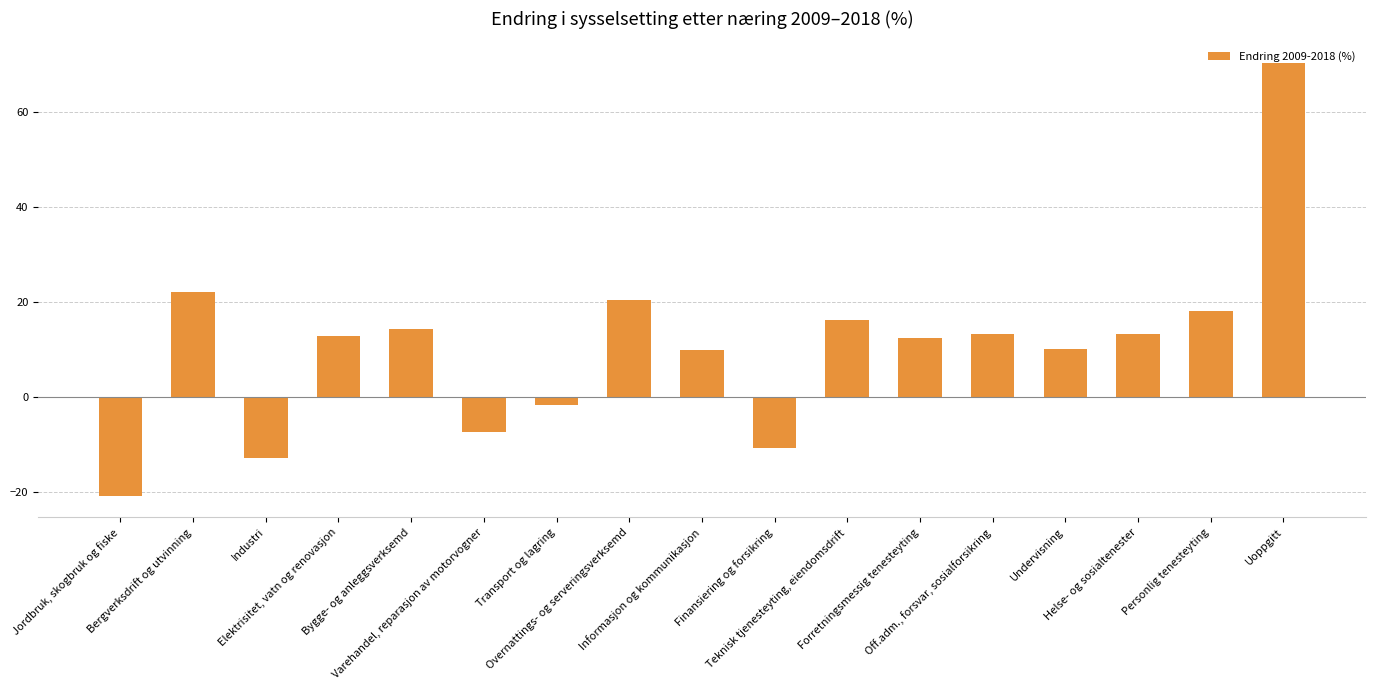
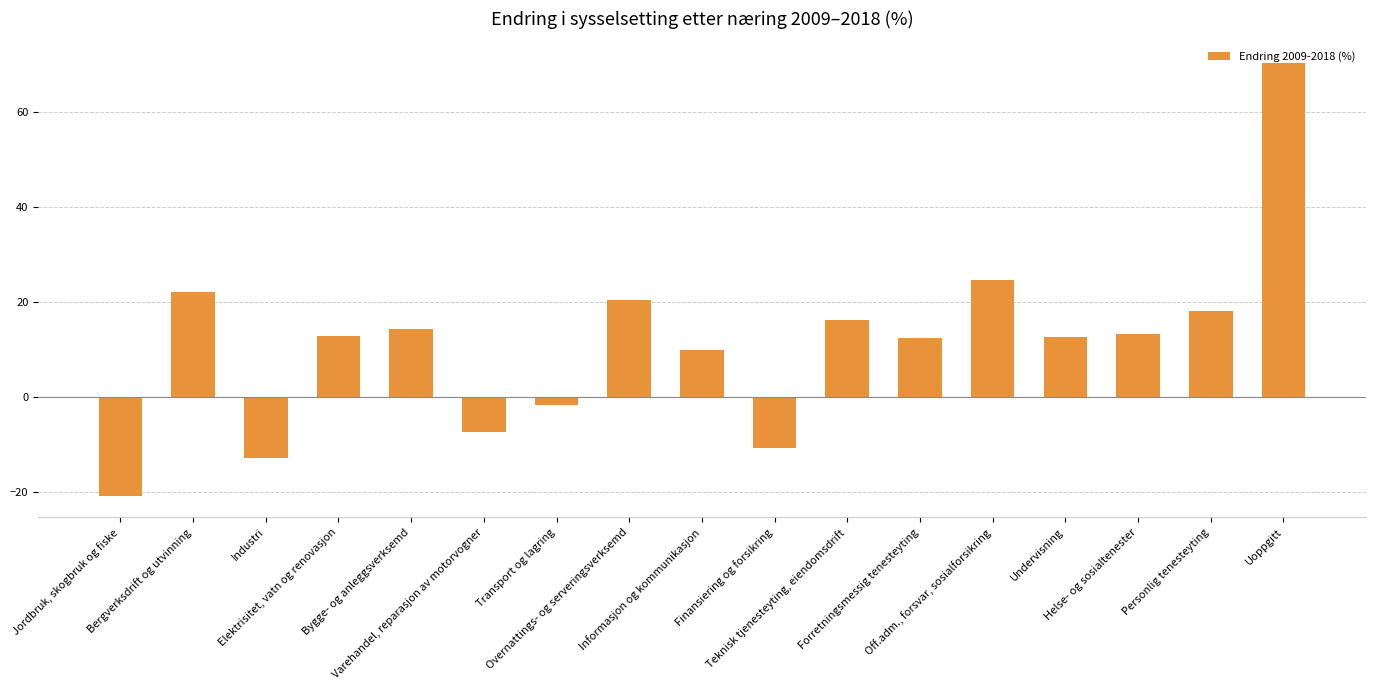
Off.adm., forsvar, sosialforsikring: 13 -> 25
Undervisning: 10 -> 13
